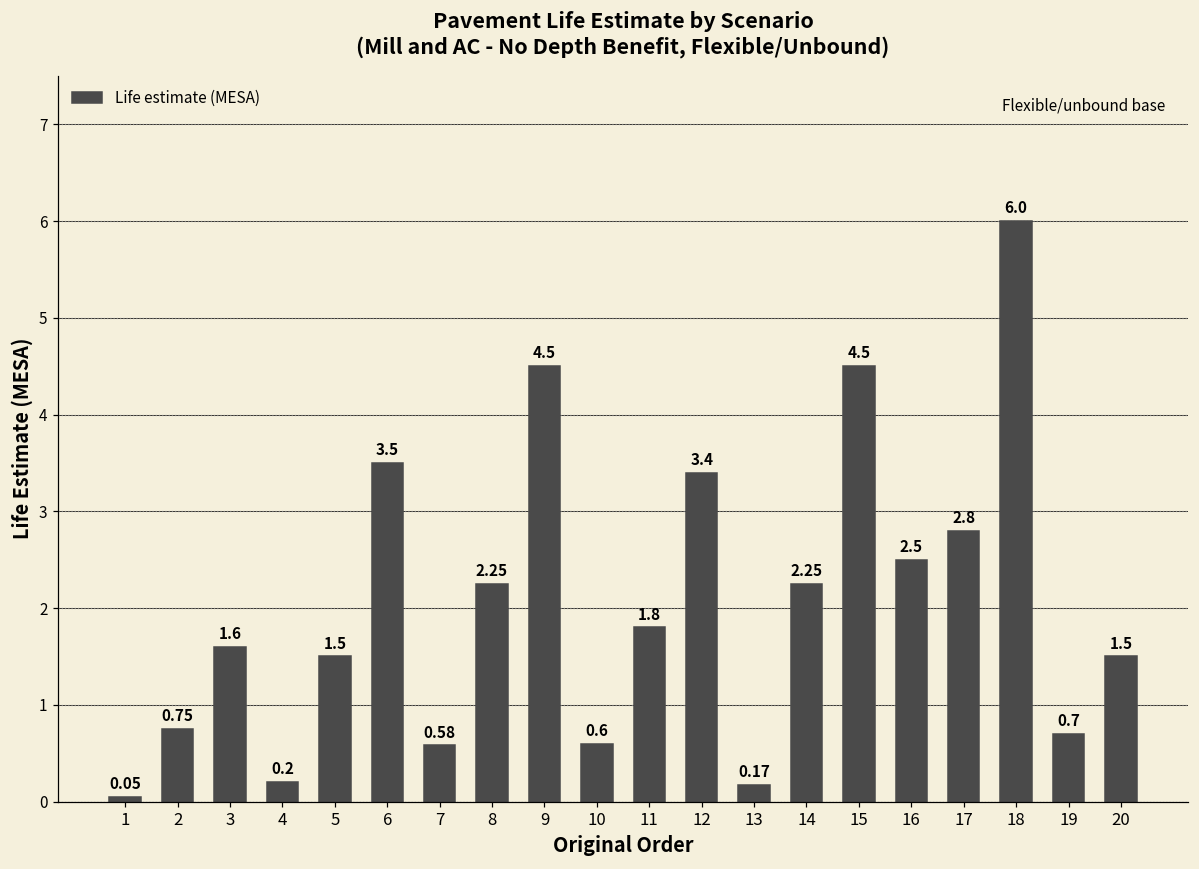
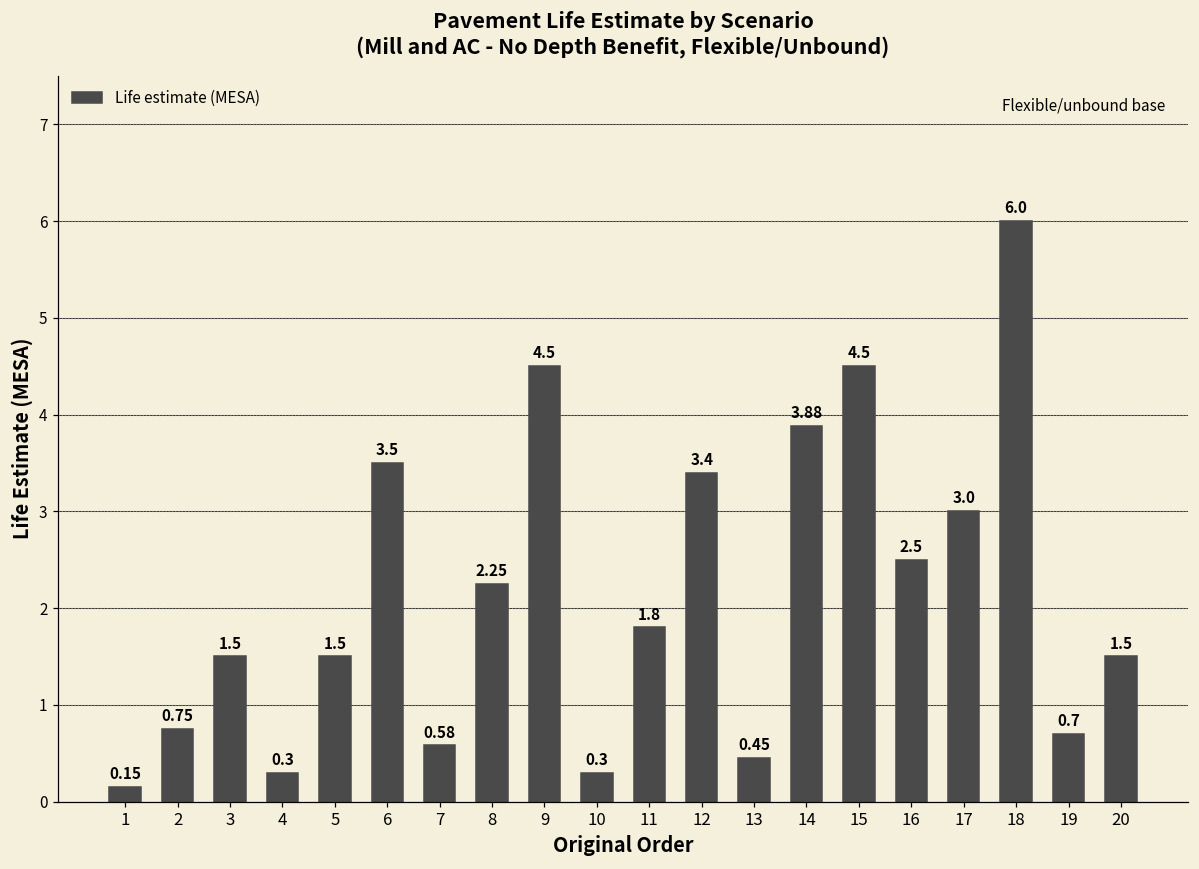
1: 0.05 -> 0.15
3: 1.6 -> 1.5
4: 0.2 -> 0.3
10: 0.6 -> 0.3
13: 0.17 -> 0.45
14: 2.25 -> 3.88
17: 2.8 -> 3.0
